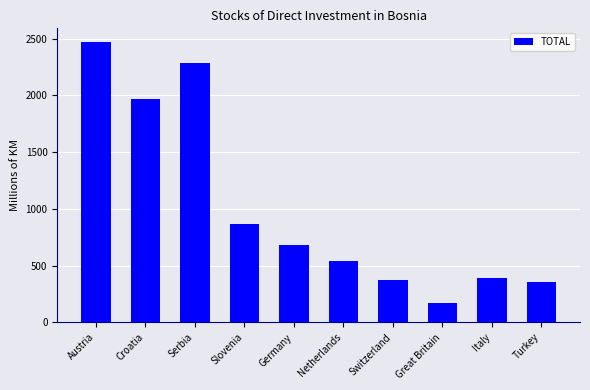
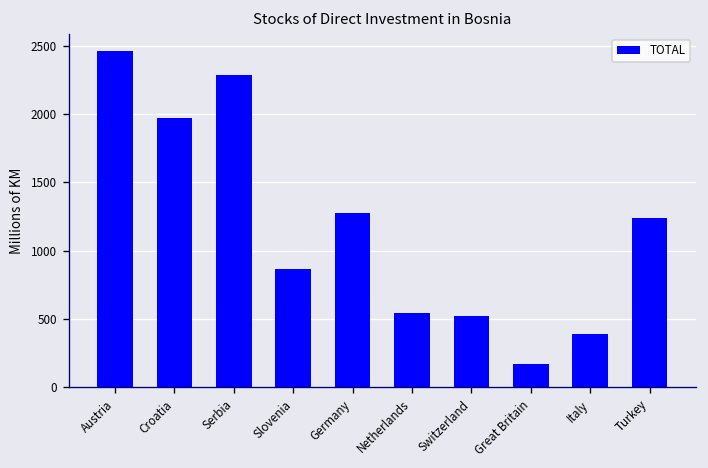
Germany: 680 -> 1280
Switzerland: 370 -> 520
Turkey: 360 -> 1240
